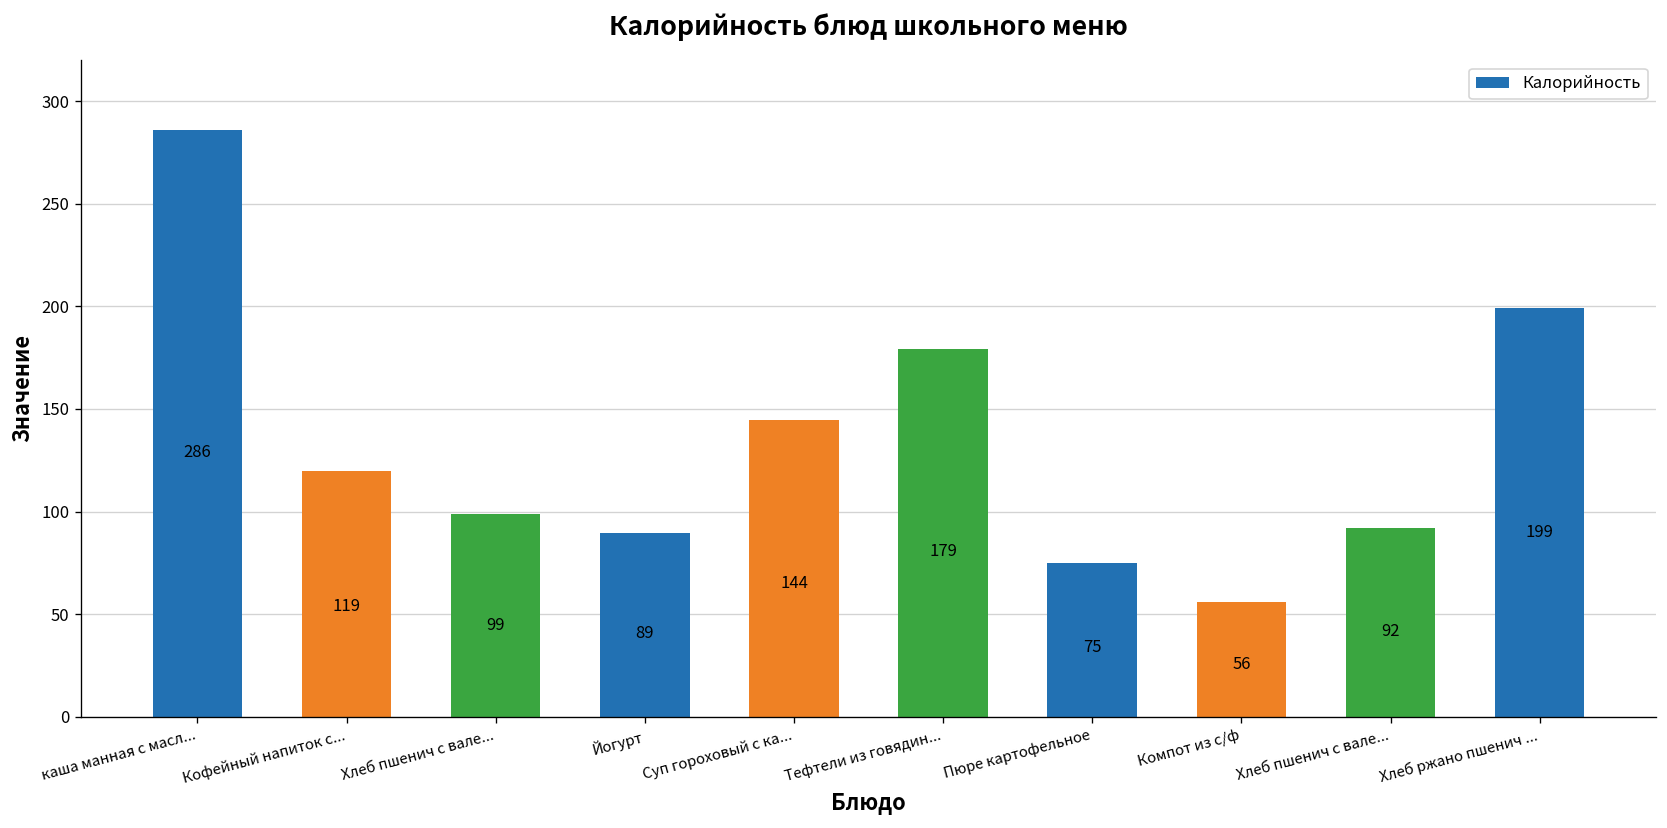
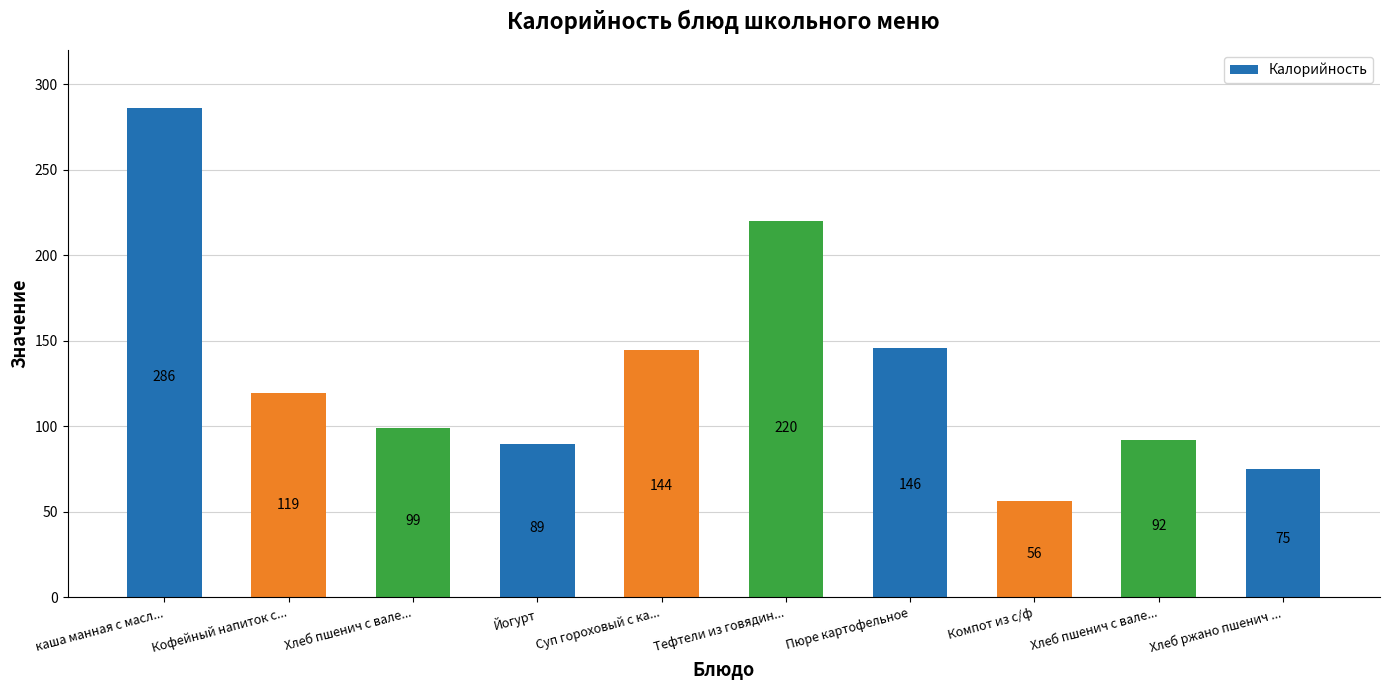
Тефтели из говядин...: 179 -> 220
Пюре картофельное: 75 -> 146
Хлеб ржано пшенич ...: 199 -> 75
